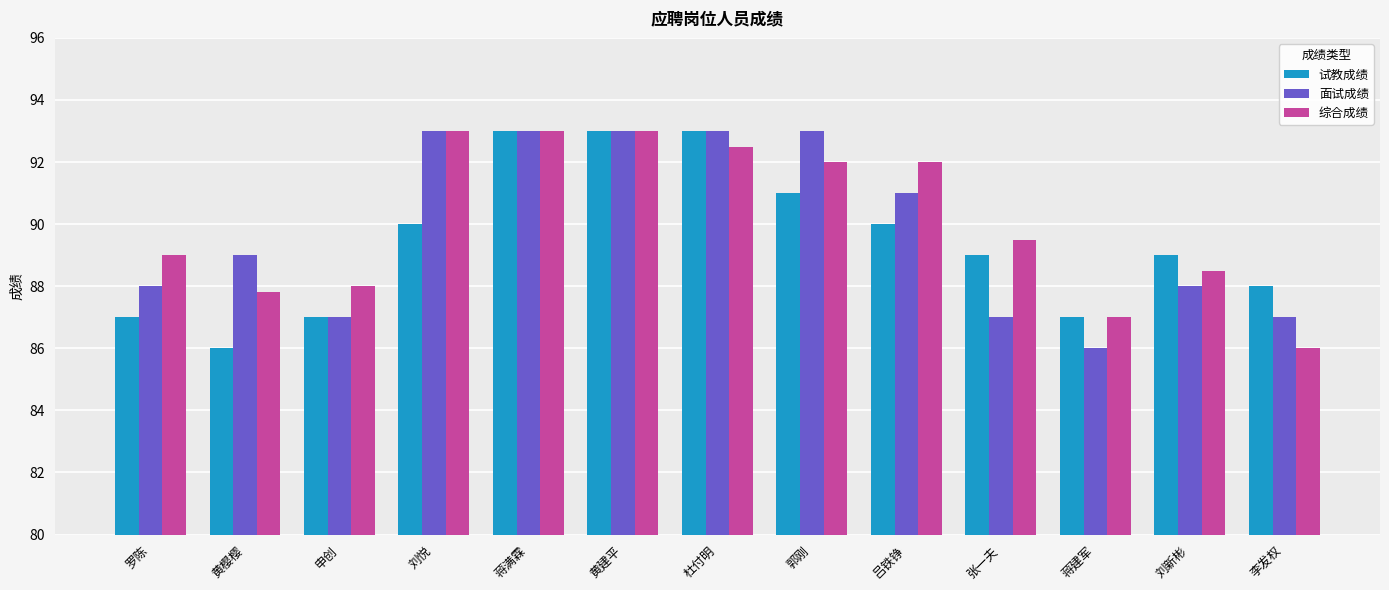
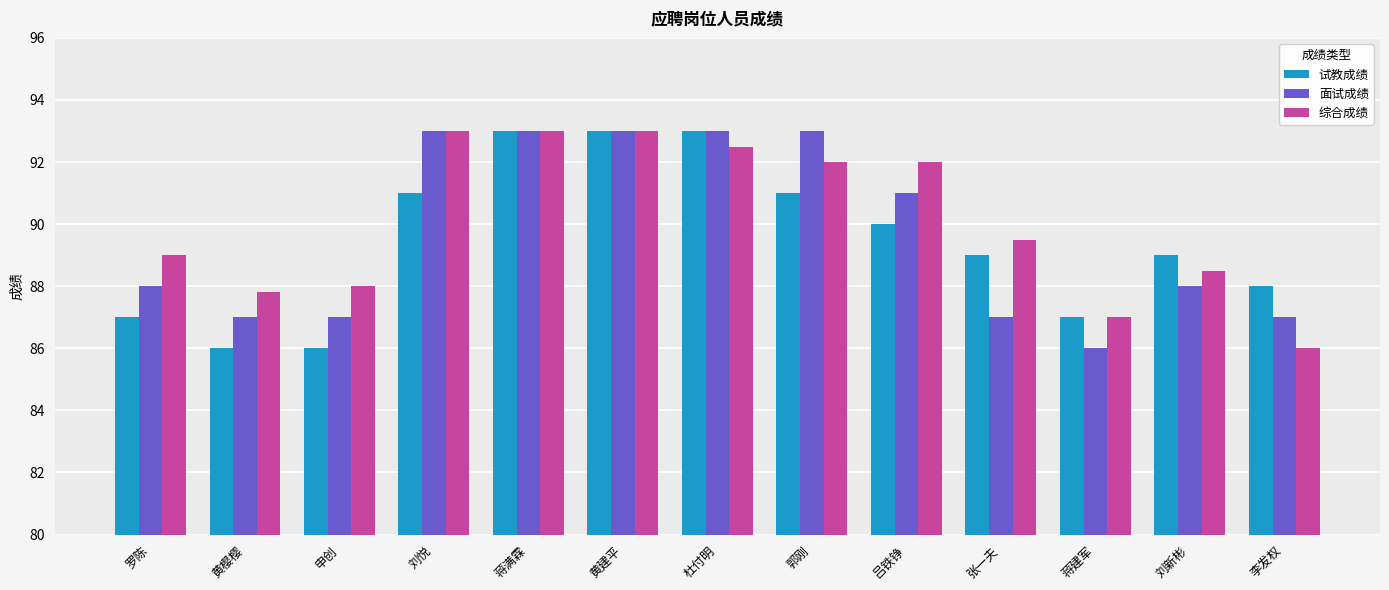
面试成绩, 黄樱樱: 89 -> 87
试教成绩, 申创: 87 -> 86
试教成绩, 刘悦: 90 -> 91
